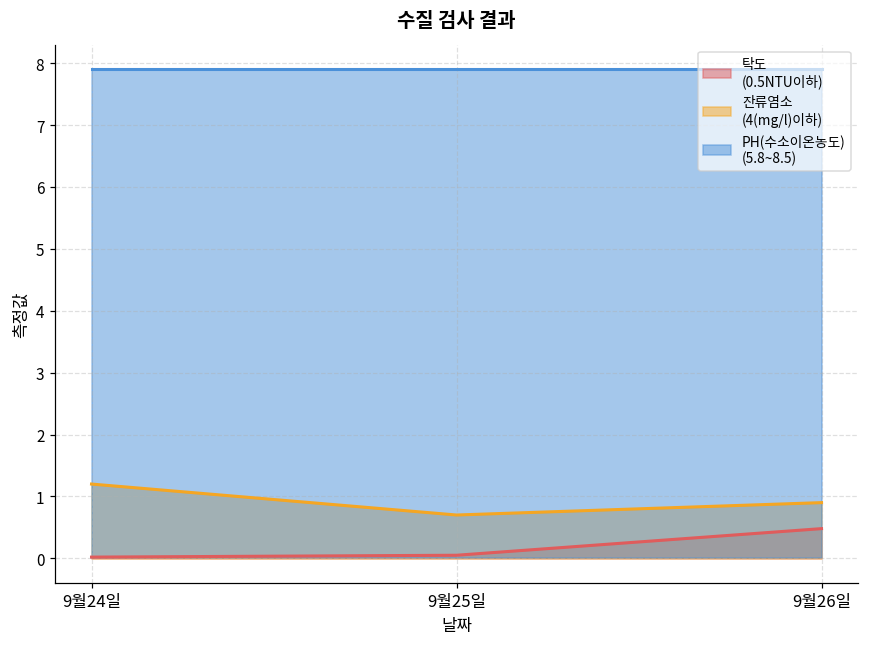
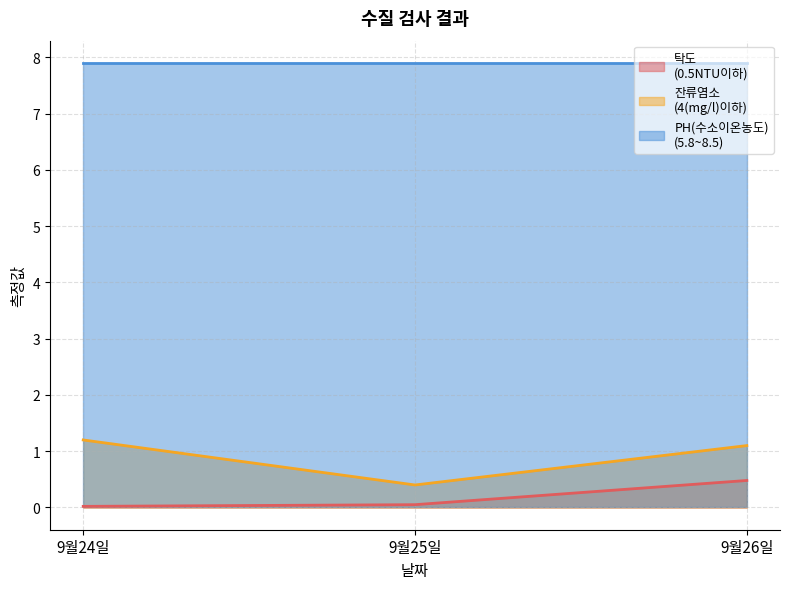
잔류염소 (4(mg/l)이하), 9월25일: 0.7 -> 0.4
잔류염소 (4(mg/l)이하), 9월26일: 0.9 -> 1.1
